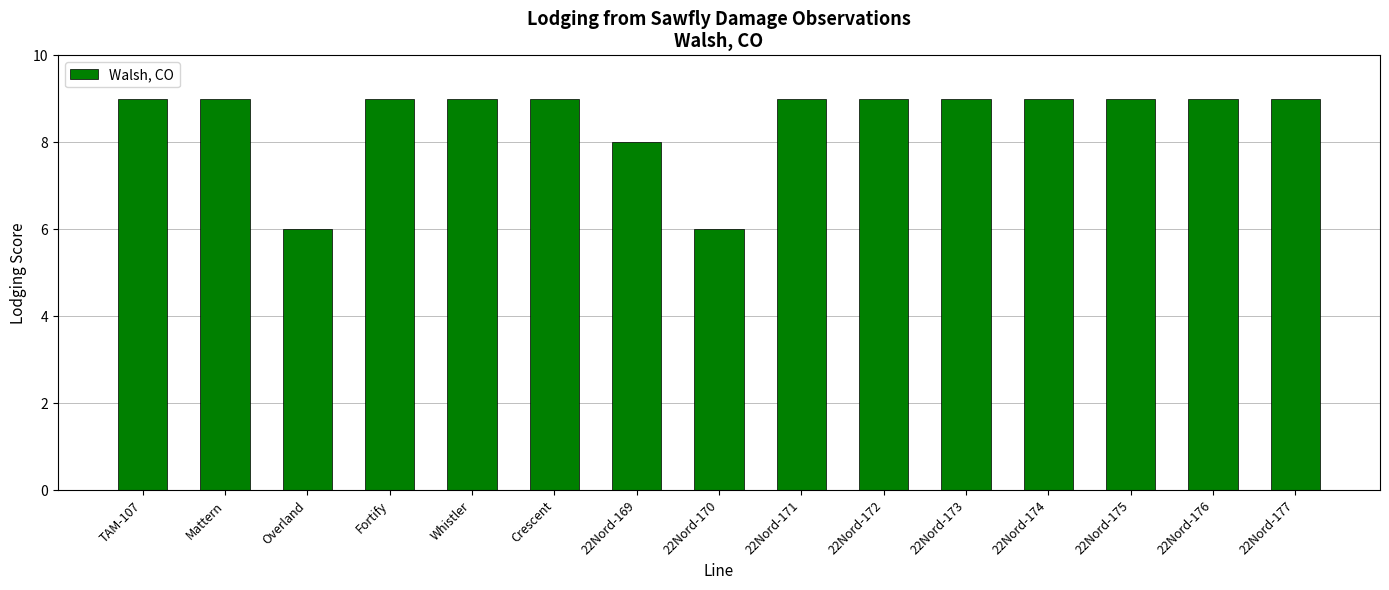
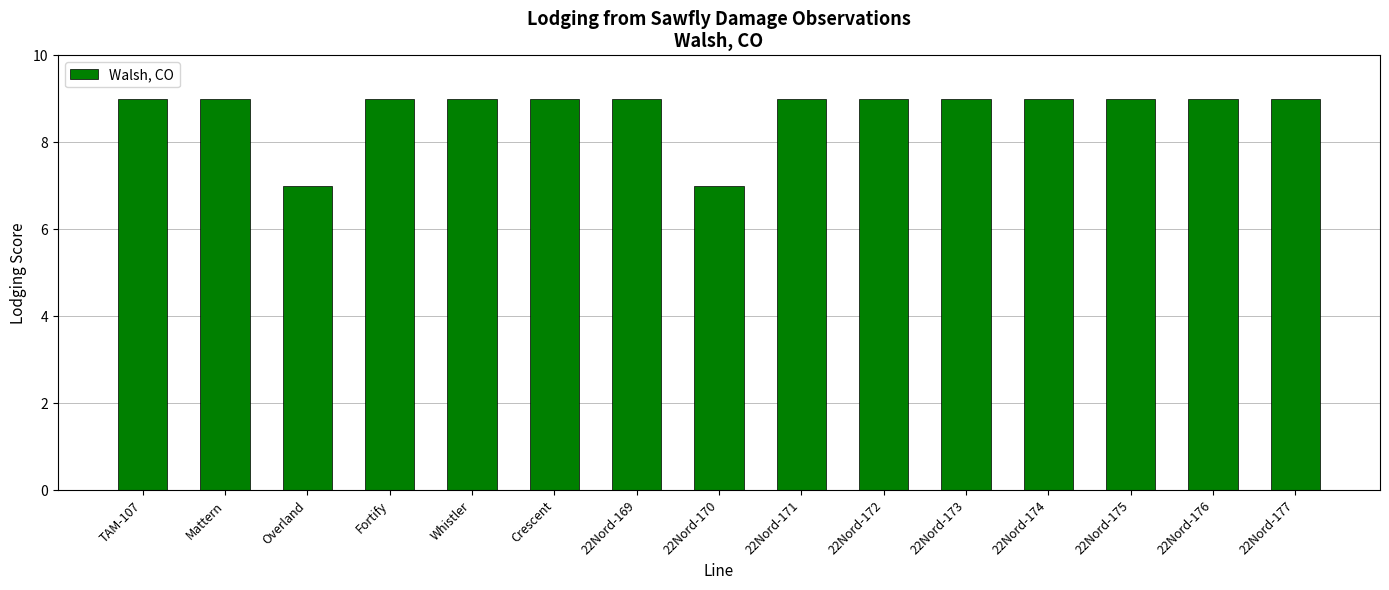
Overland: 6 -> 7
22Nord-169: 8 -> 9
22Nord-170: 6 -> 7
